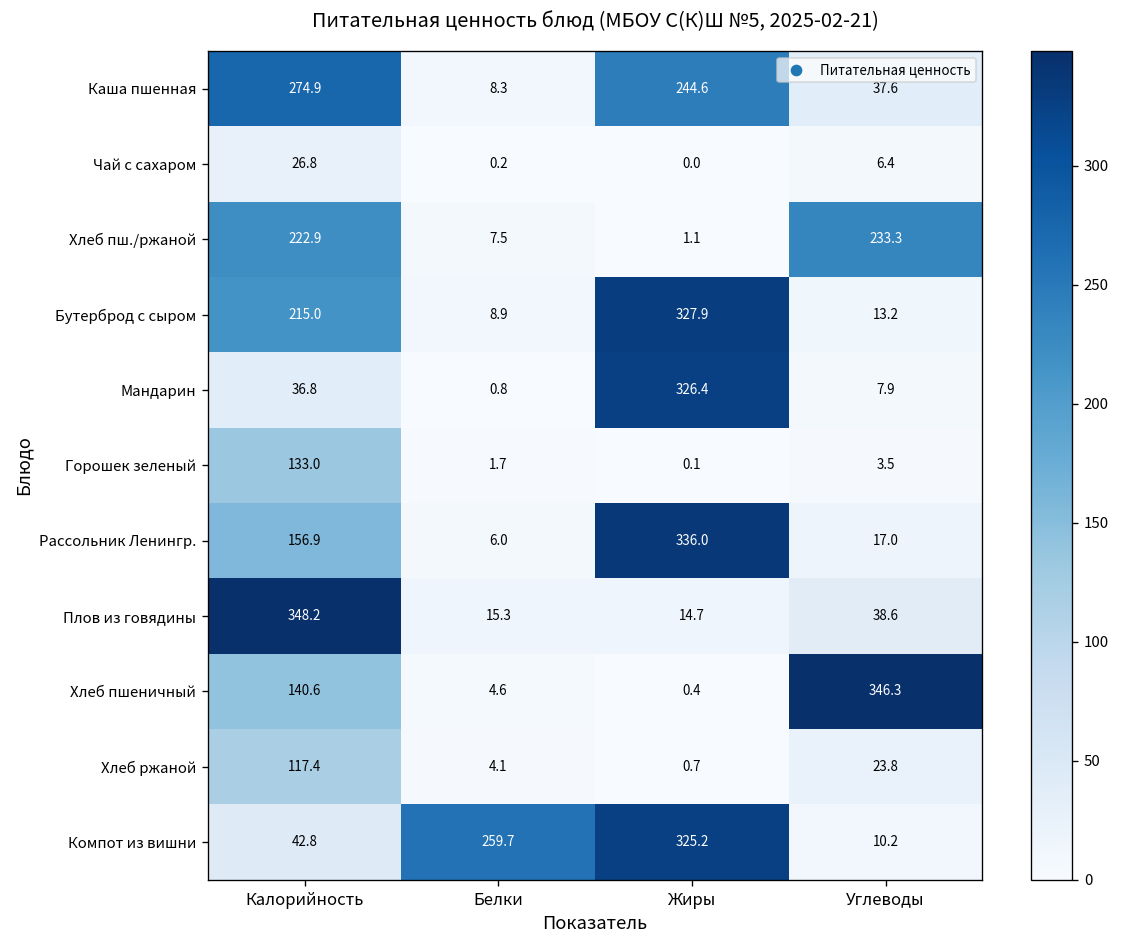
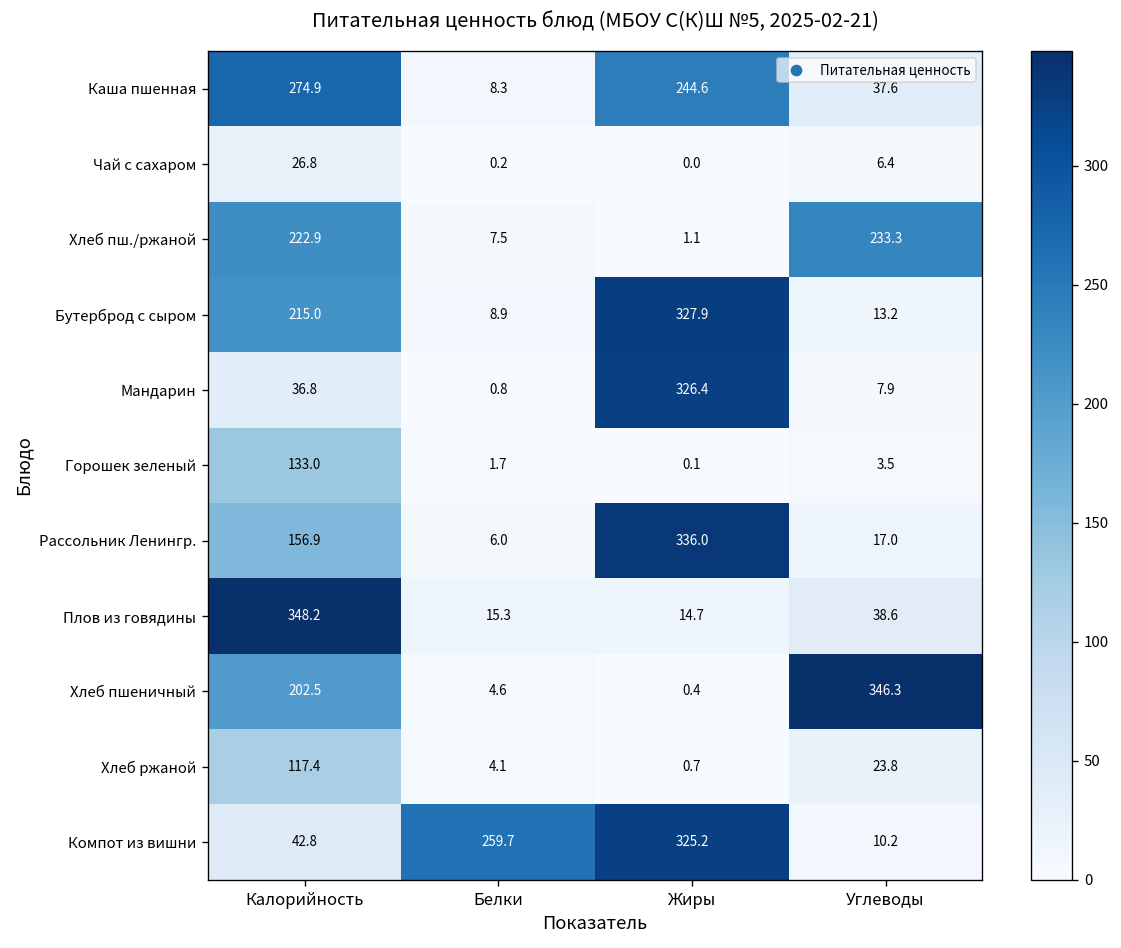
Хлеб пшеничный, Калорийность: 140.6 -> 202.5
